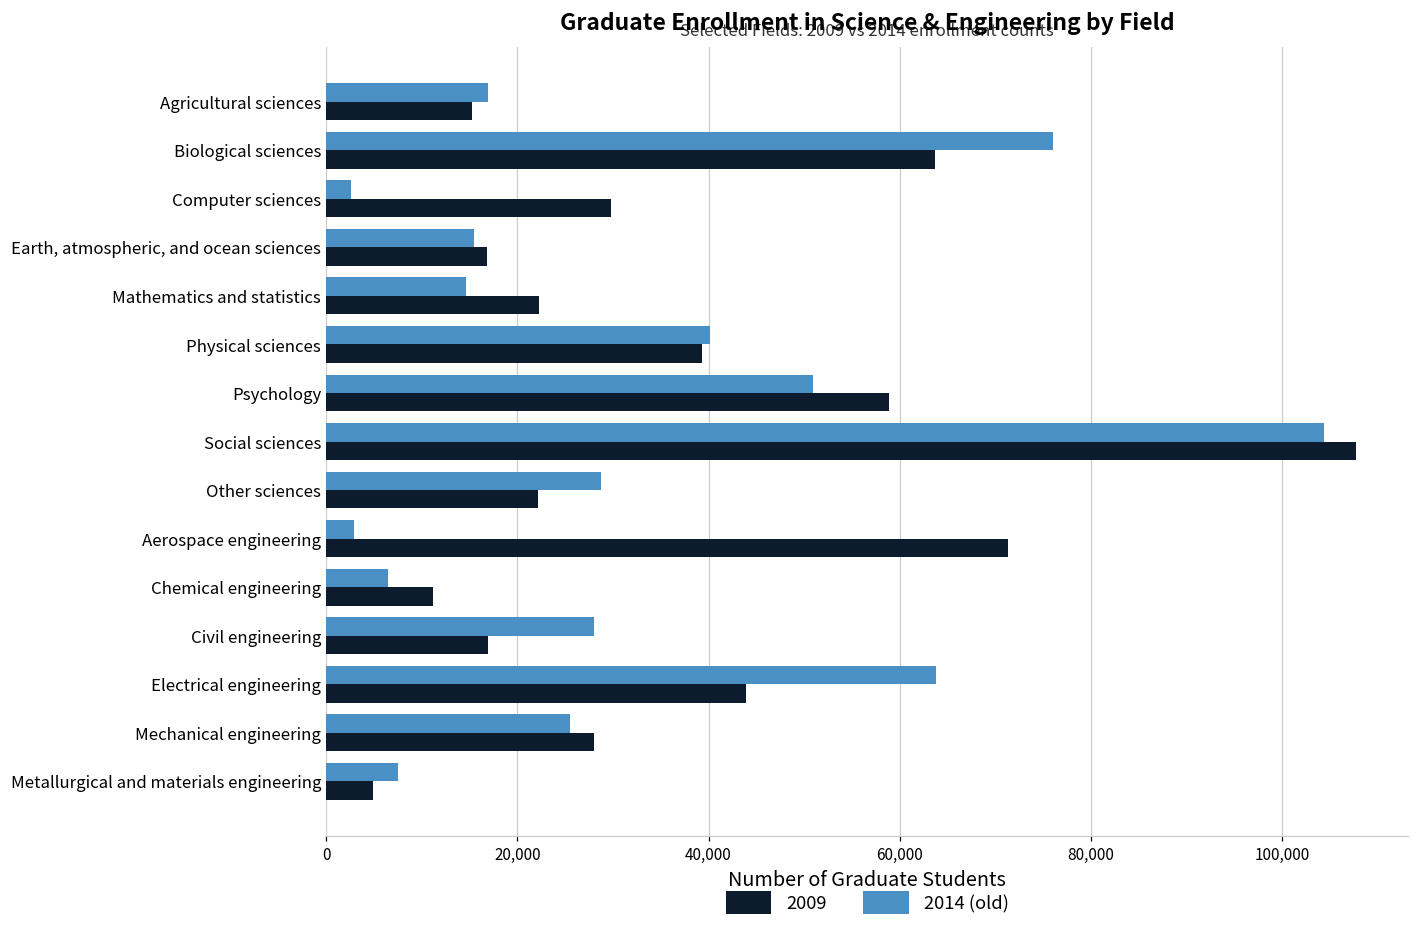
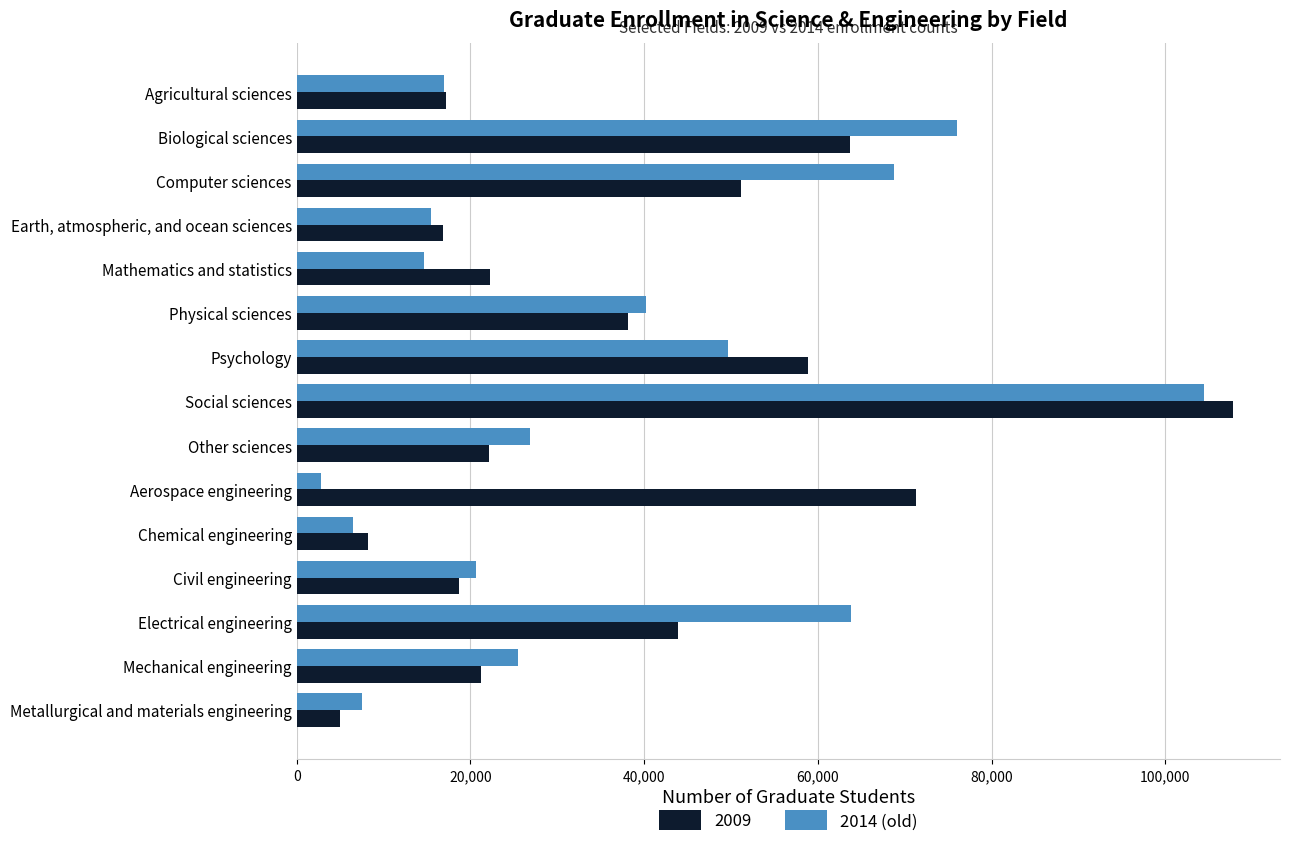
2009, Agricultural sciences: 15,000 -> 17,000
2014 (old), Computer sciences: 3,000 -> 69,000
2009, Computer sciences: 30,000 -> 51,000
2009, Physical sciences: 39,000 -> 38,000
2014 (old), Psychology: 51,000 -> 50,000
2014 (old), Other sciences: 29,000 -> 27,000
2009, Chemical engineering: 11,000 -> 8,000
2014 (old), Civil engineering: 28,000 -> 21,000
2009, Civil engineering: 17,000 -> 19,000
2009, Mechanical engineering: 28,000 -> 21,000
